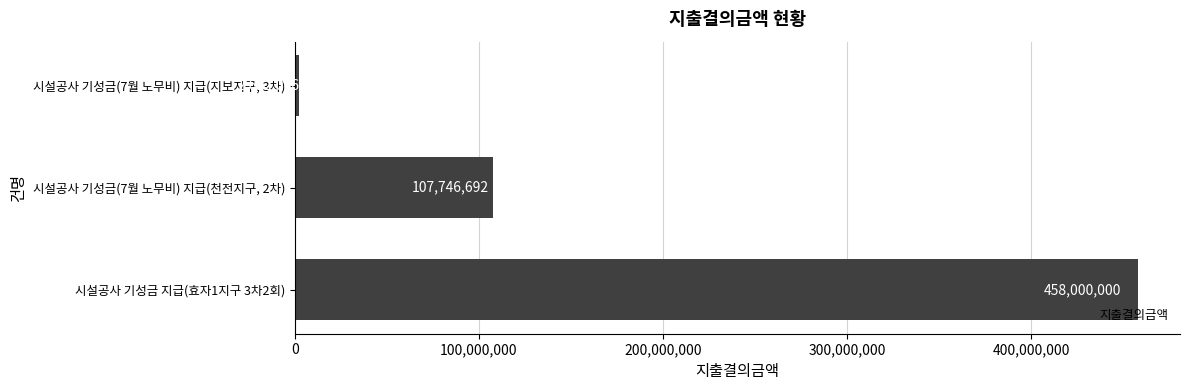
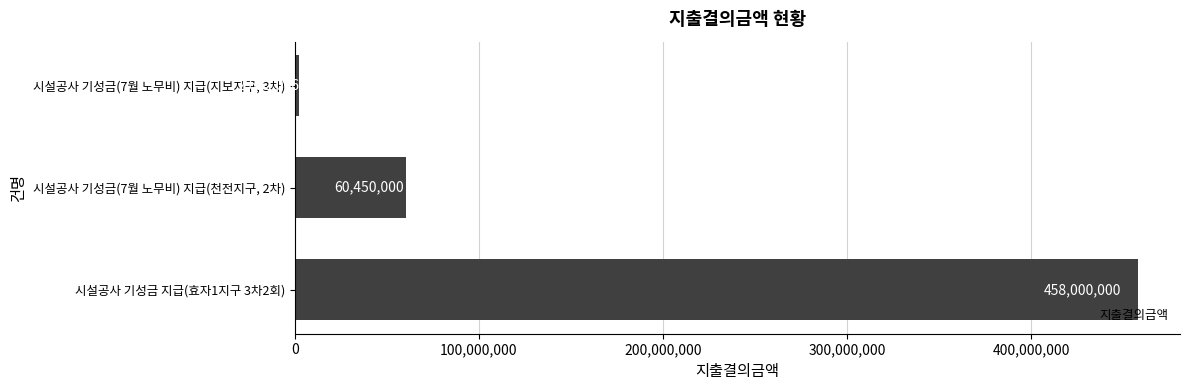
시설공사 기성금(7월 노무비) 지급(천전지구, 2차): 107,746,692 -> 60,450,000
